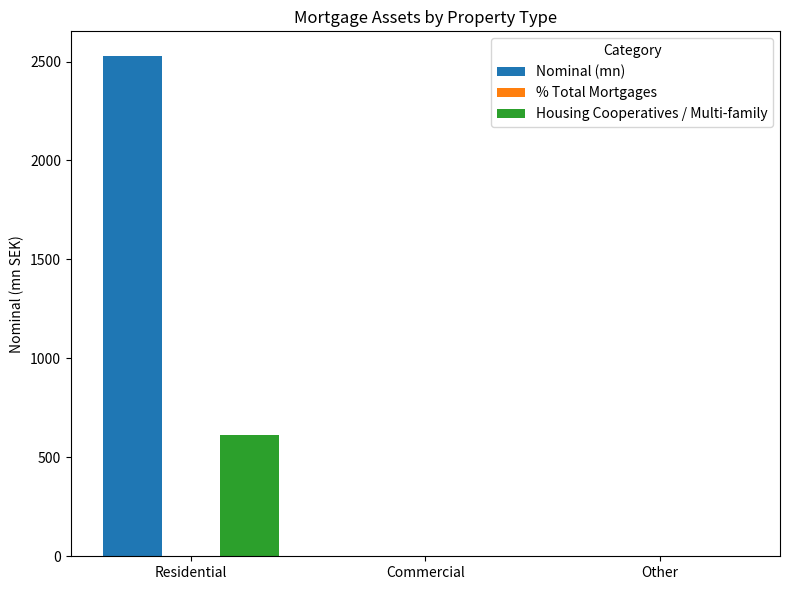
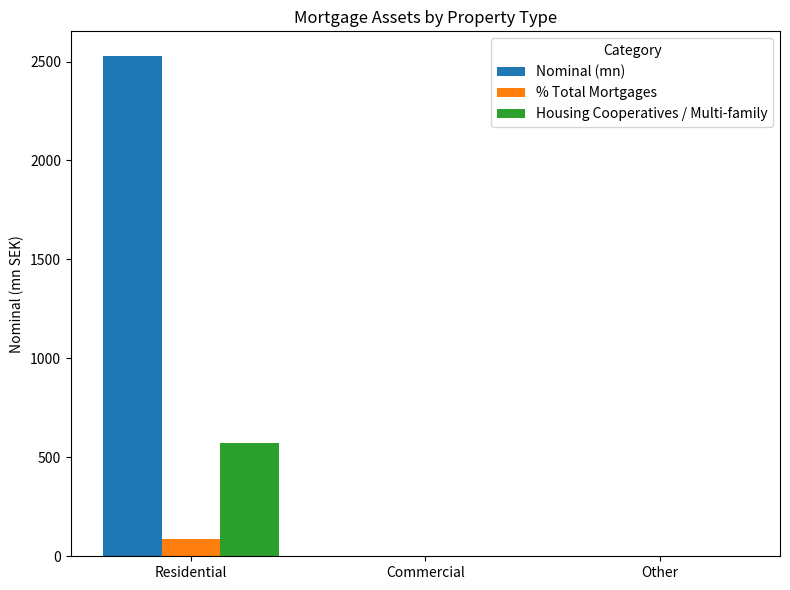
% Total Mortgages, Residential: 0 -> 90
Housing Cooperatives / Multi-family, Residential: 610 -> 570
